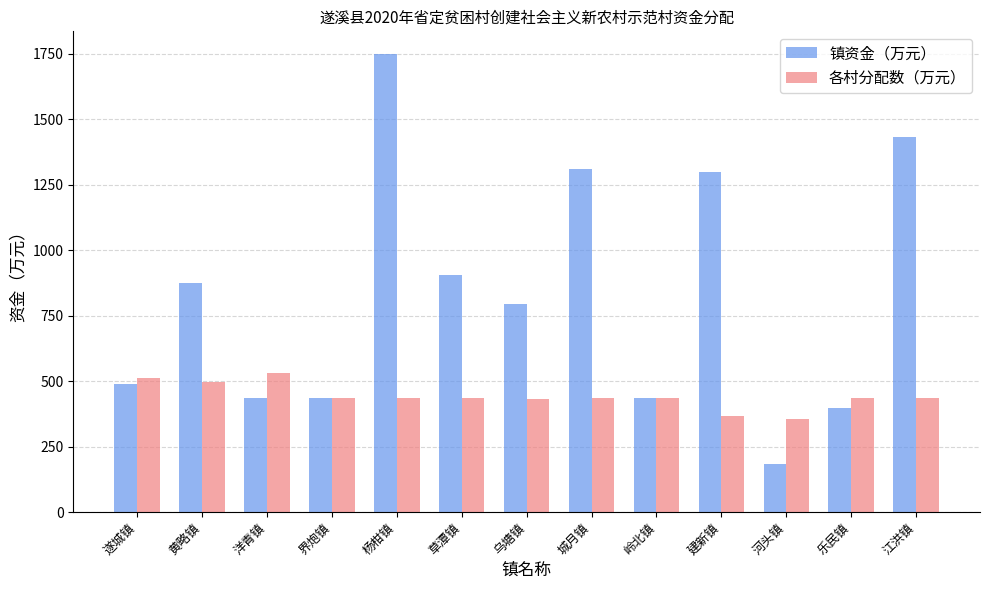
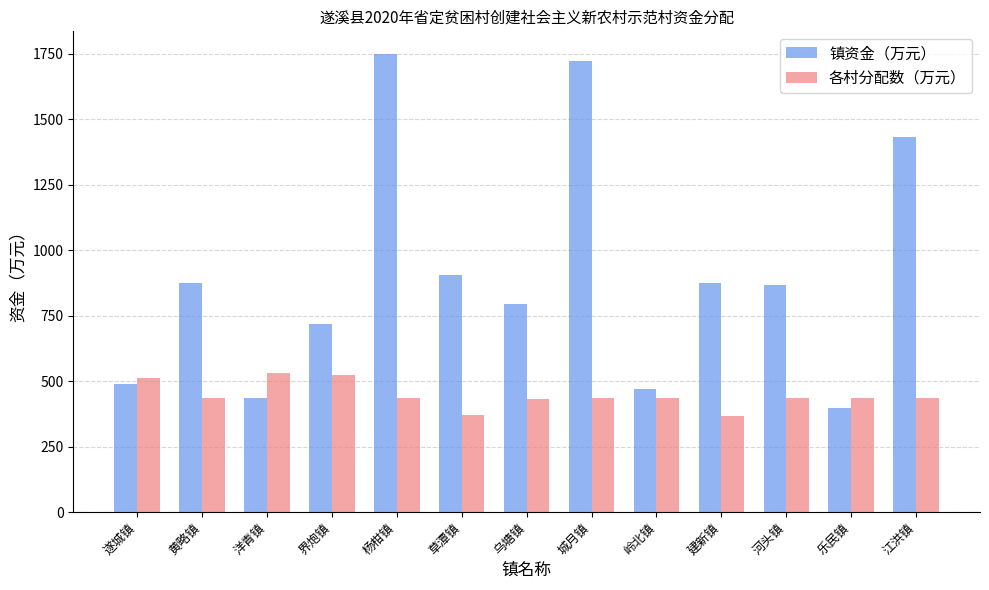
各村分配数（万元）, 黄略镇: 500 -> 440
镇资金（万元）, 界炮镇: 440 -> 720
各村分配数（万元）, 界炮镇: 440 -> 530
各村分配数（万元）, 草潭镇: 440 -> 370
镇资金（万元）, 城月镇: 1310 -> 1720
镇资金（万元）, 岭北镇: 440 -> 470
镇资金（万元）, 建新镇: 1300 -> 870
镇资金（万元）, 河头镇: 180 -> 870
各村分配数（万元）, 河头镇: 360 -> 440
